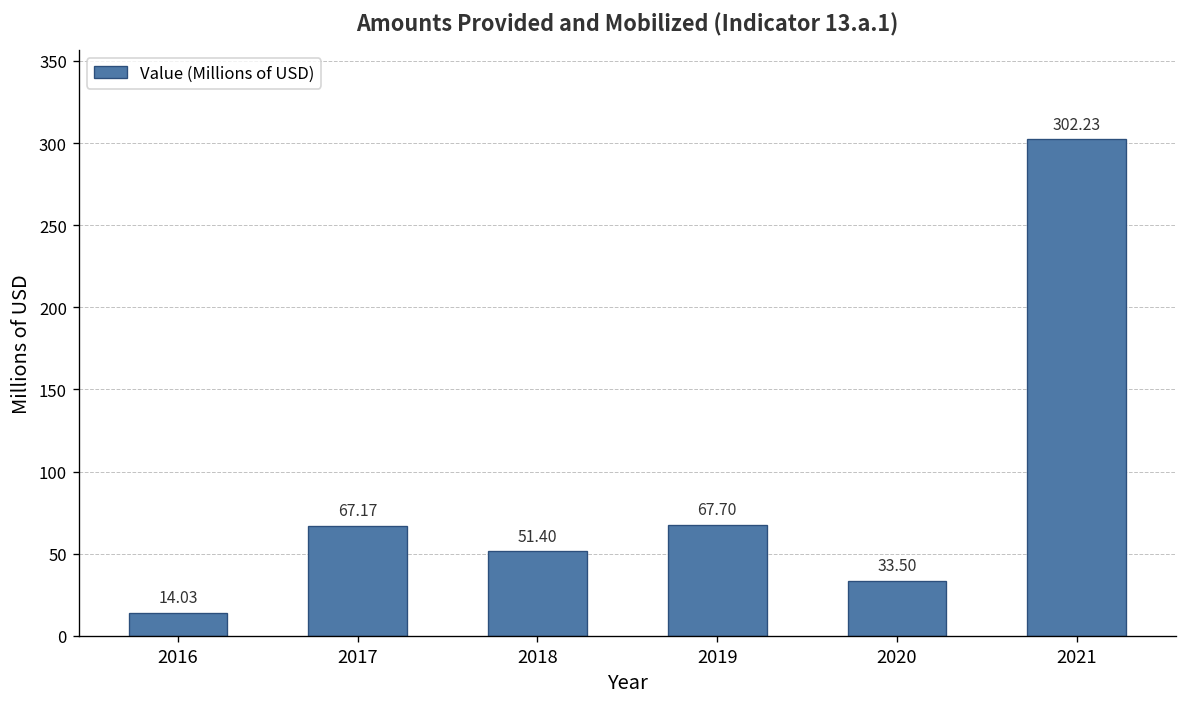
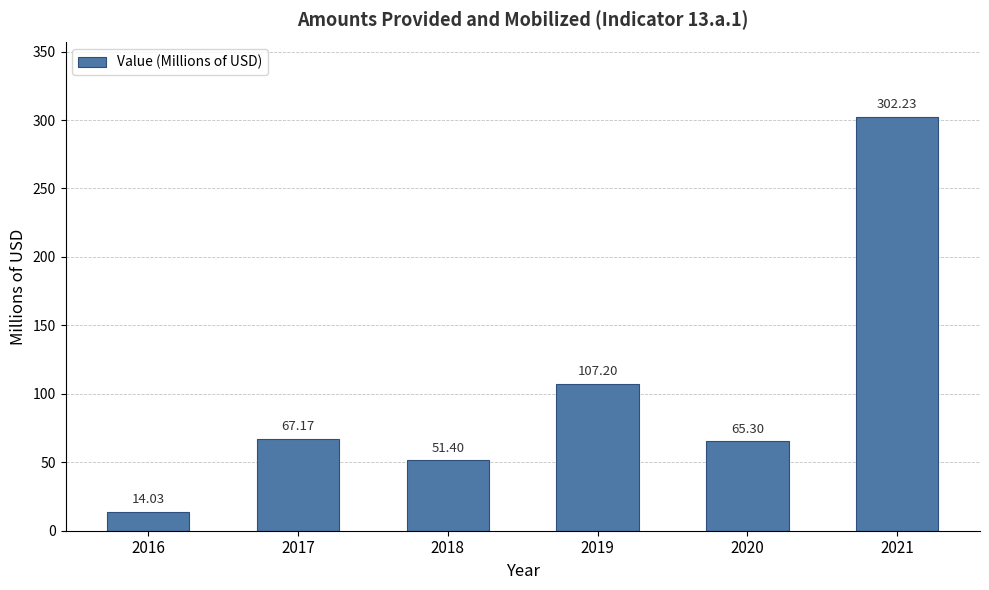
2019: 67.70 -> 107.20
2020: 33.50 -> 65.30
